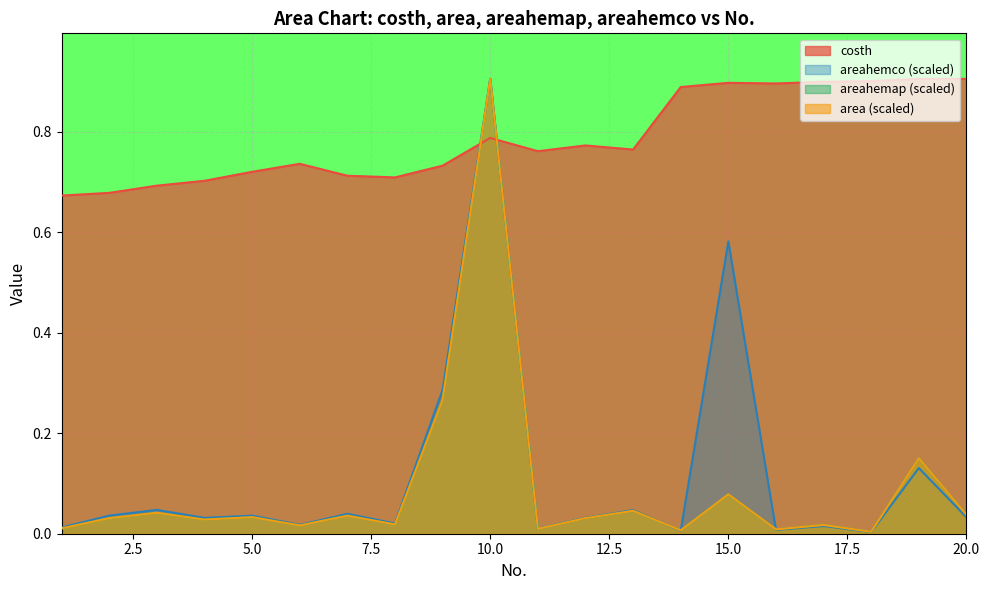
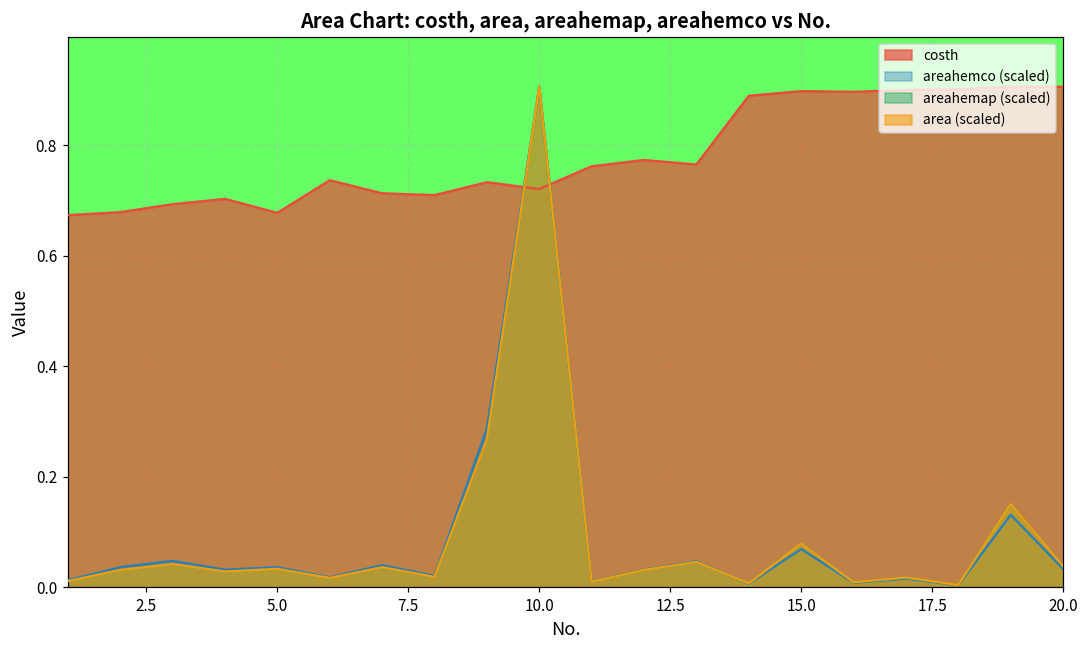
costh, 5.0: 0.72 -> 0.68
costh, 10.0: 0.79 -> 0.72
areahemco (scaled), 15.0: 0.58 -> 0.07
